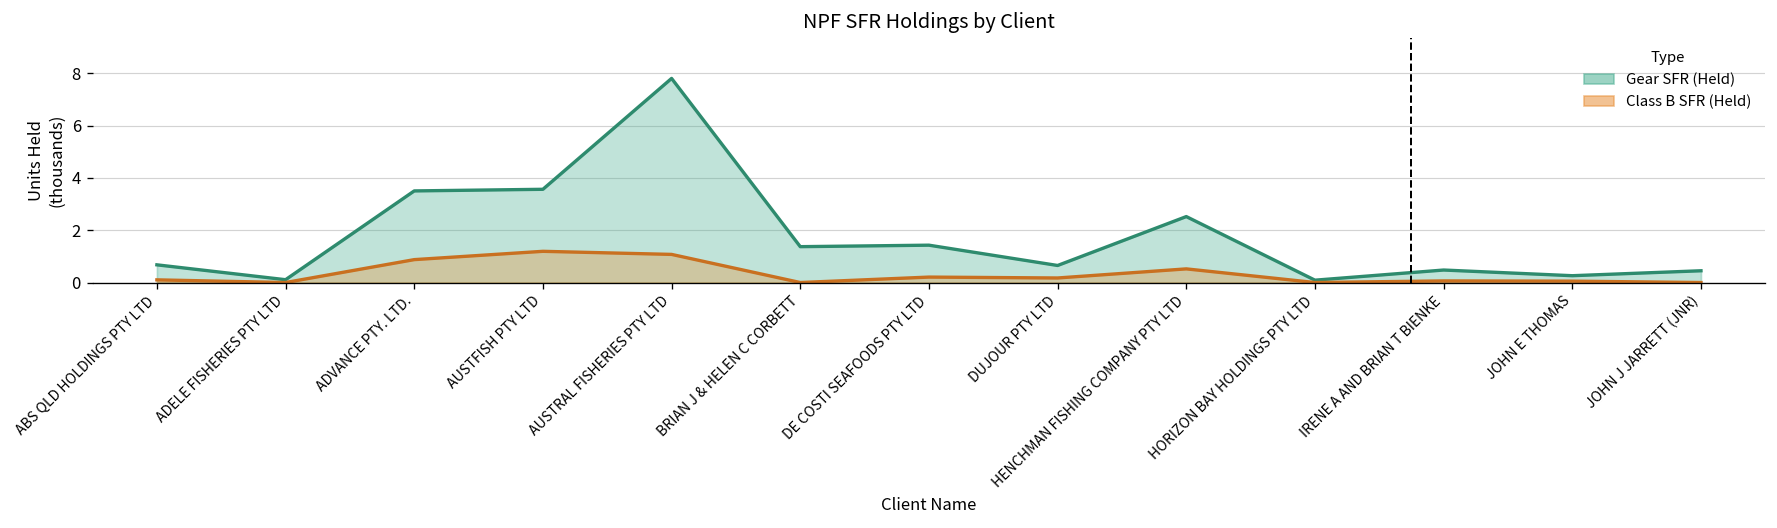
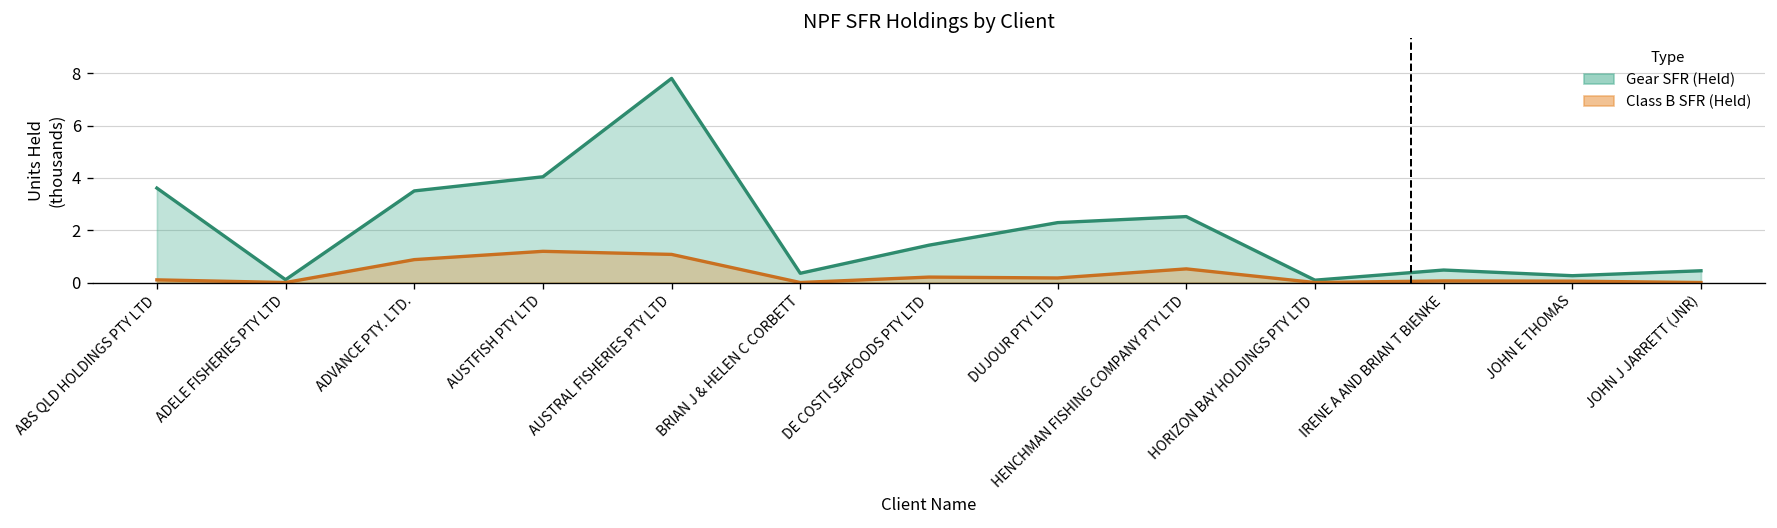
Gear SFR (Held), ABS QLD HOLDINGS PTY LTD: 0.7 -> 3.6
Gear SFR (Held), AUSTFISH PTY LTD: 3.6 -> 4.0
Gear SFR (Held), BRIAN J & HELEN C CORBETT: 1.4 -> 0.4
Gear SFR (Held), DUJOUR PTY LTD: 0.7 -> 2.3
